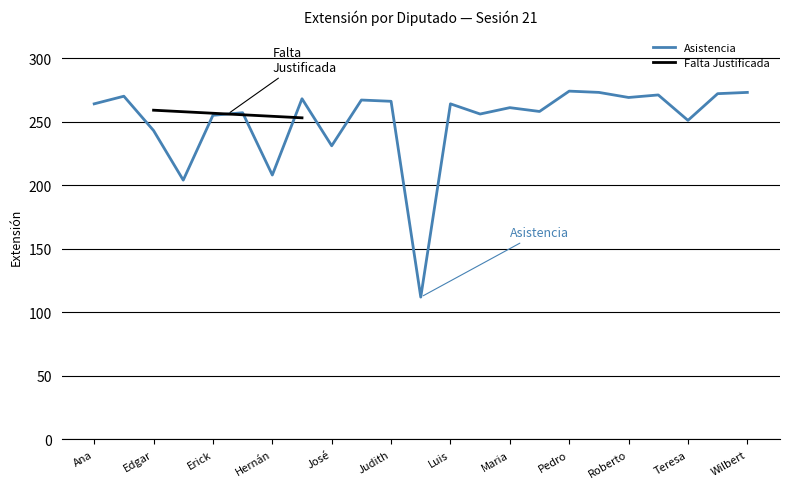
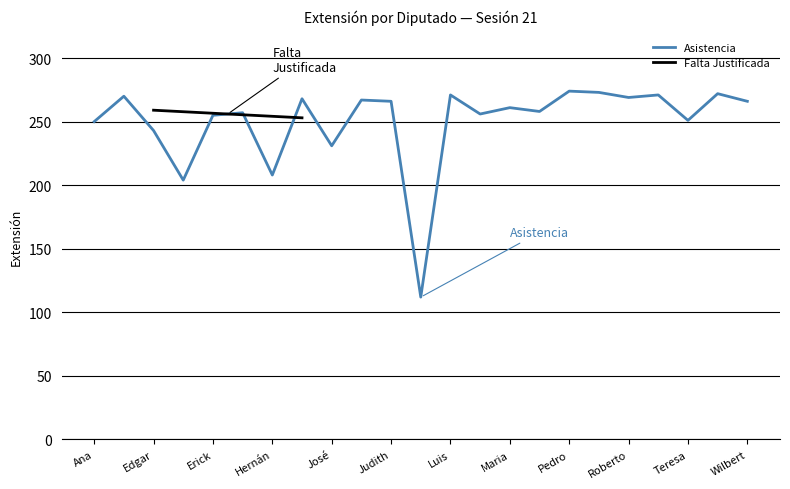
Asistencia, Ana: 264 -> 250
Asistencia, Luis: 264 -> 271
Asistencia, Wilbert: 273 -> 266
